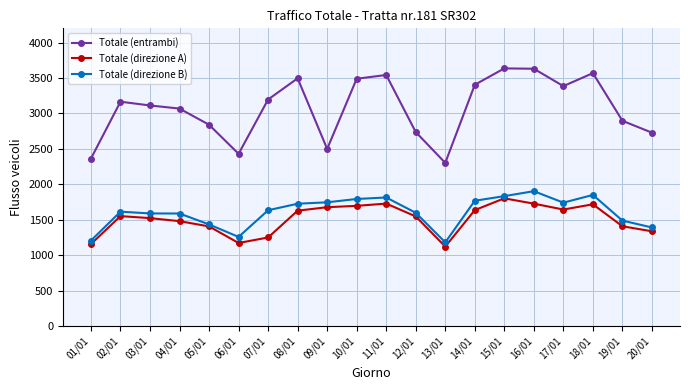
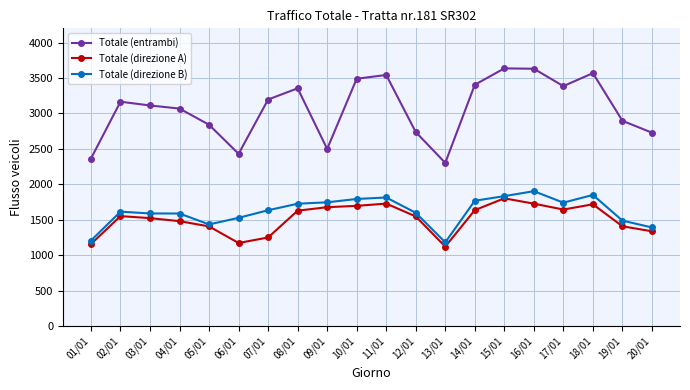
Totale (direzione B), 06/01: 1300 -> 1500
Totale (entrambi), 08/01: 3500 -> 3400
